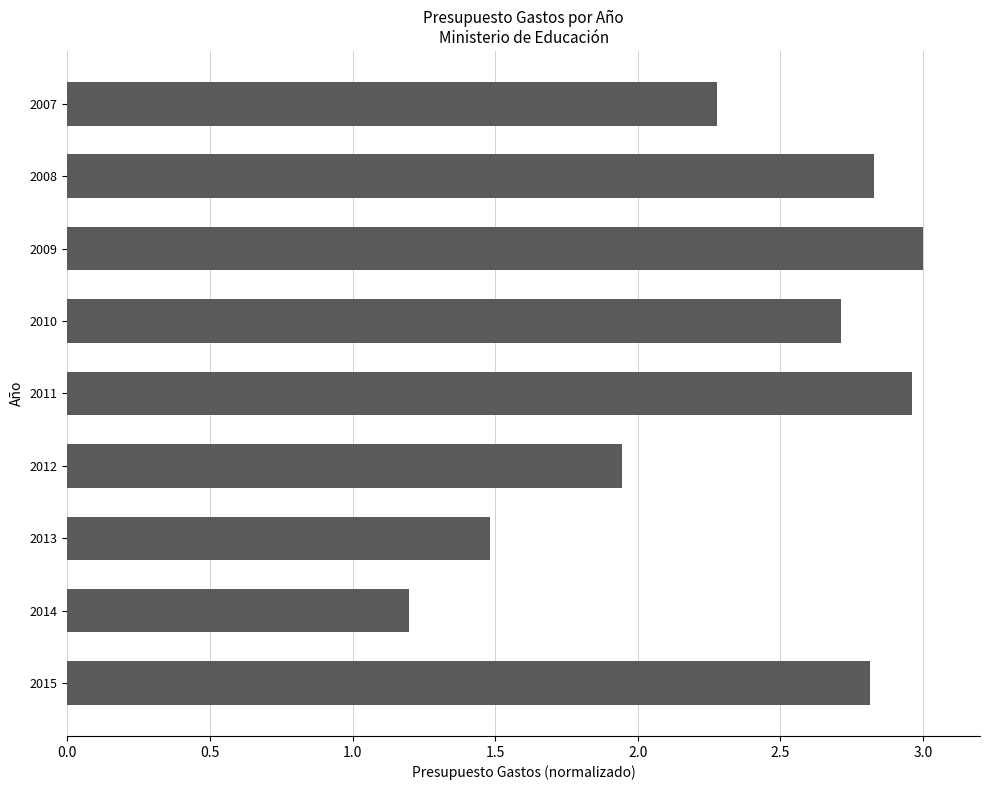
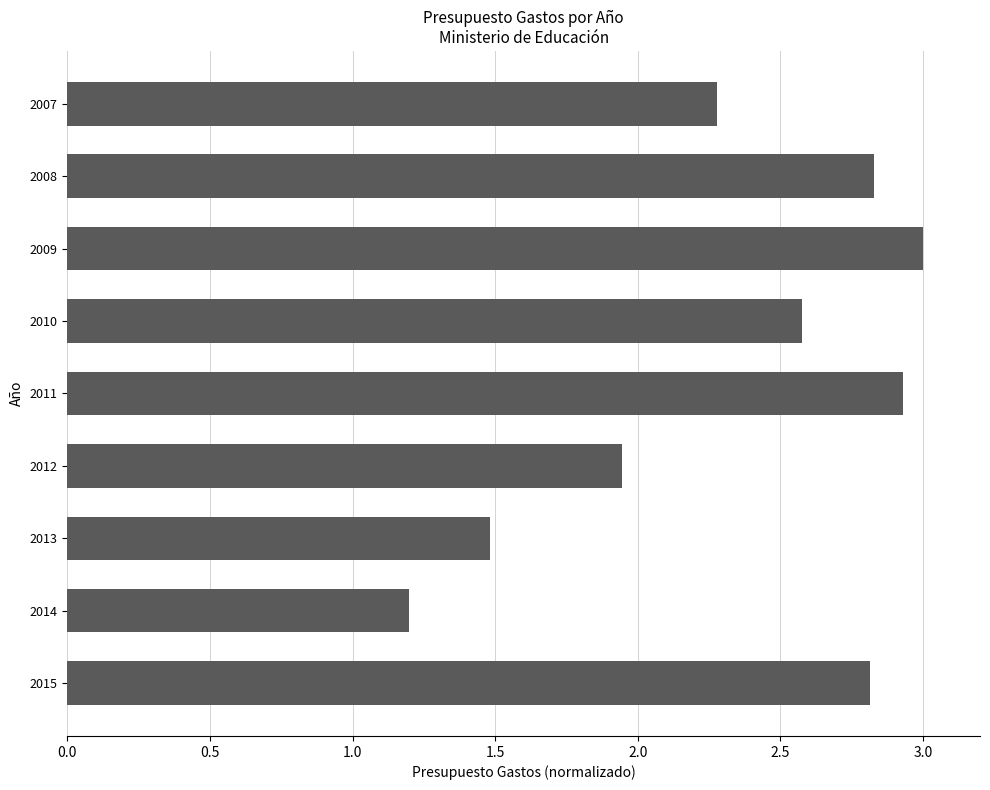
2010: 2.71 -> 2.58
2011: 2.96 -> 2.93
